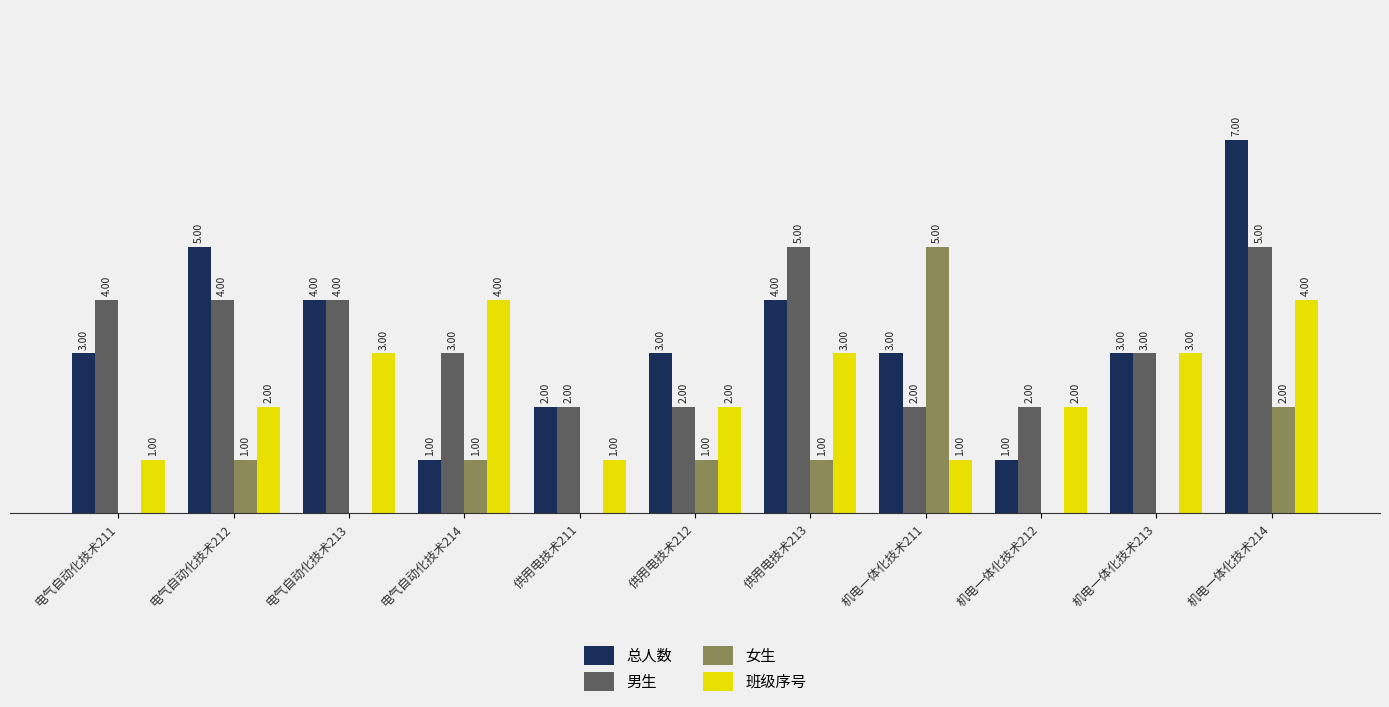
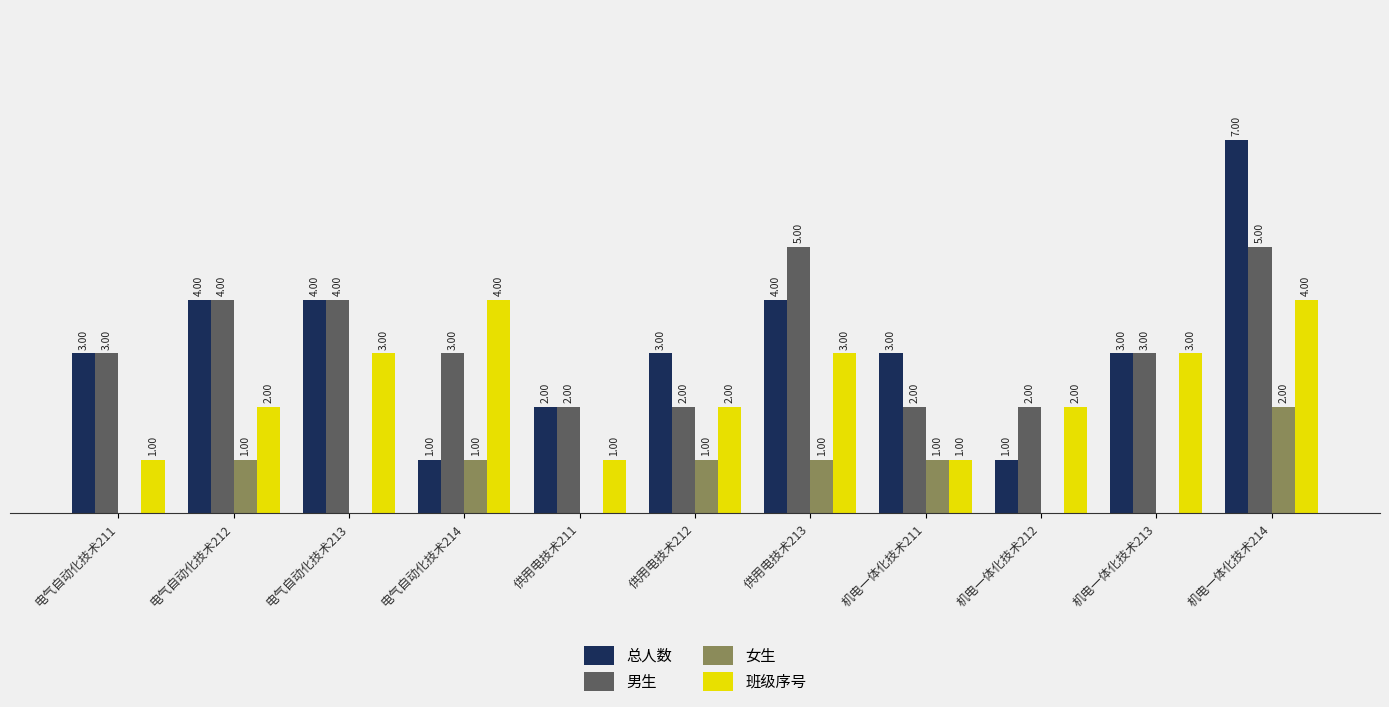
男生, 电气自动化技术211: 4.00 -> 3.00
总人数, 电气自动化技术212: 5.00 -> 4.00
女生, 机电一体化技术211: 5.00 -> 1.00
